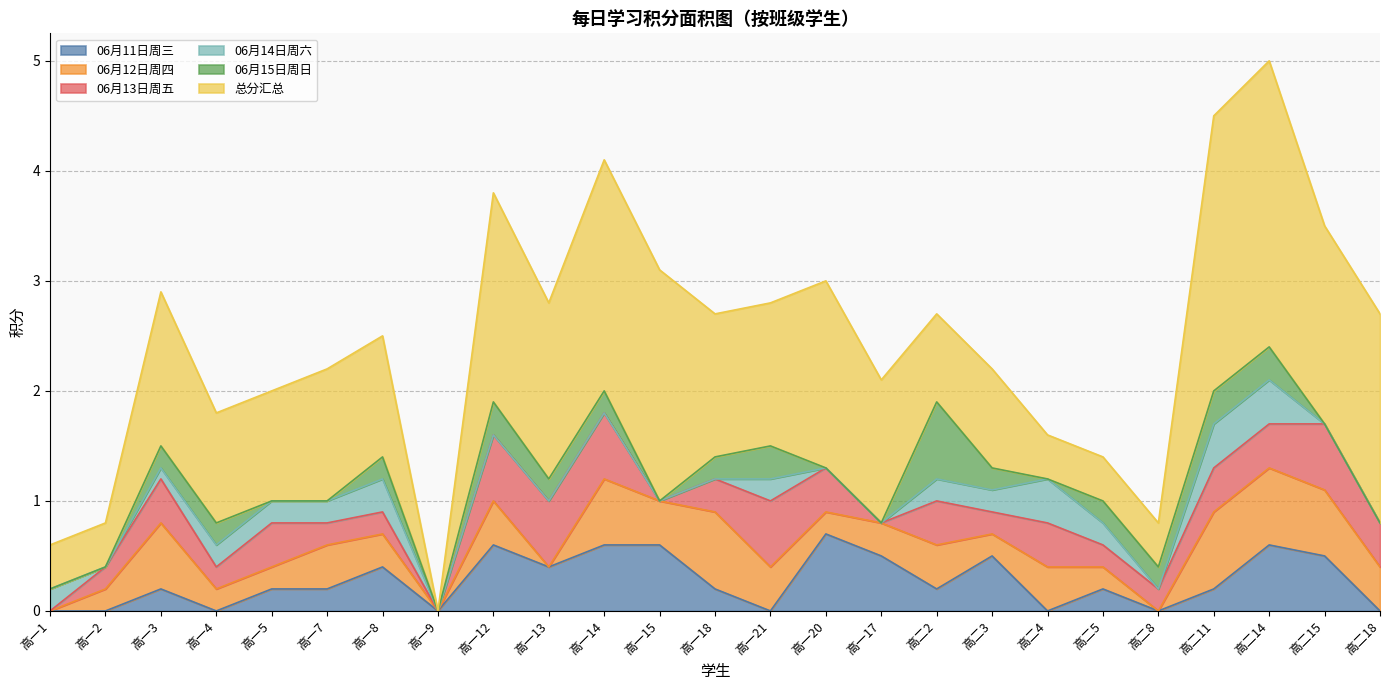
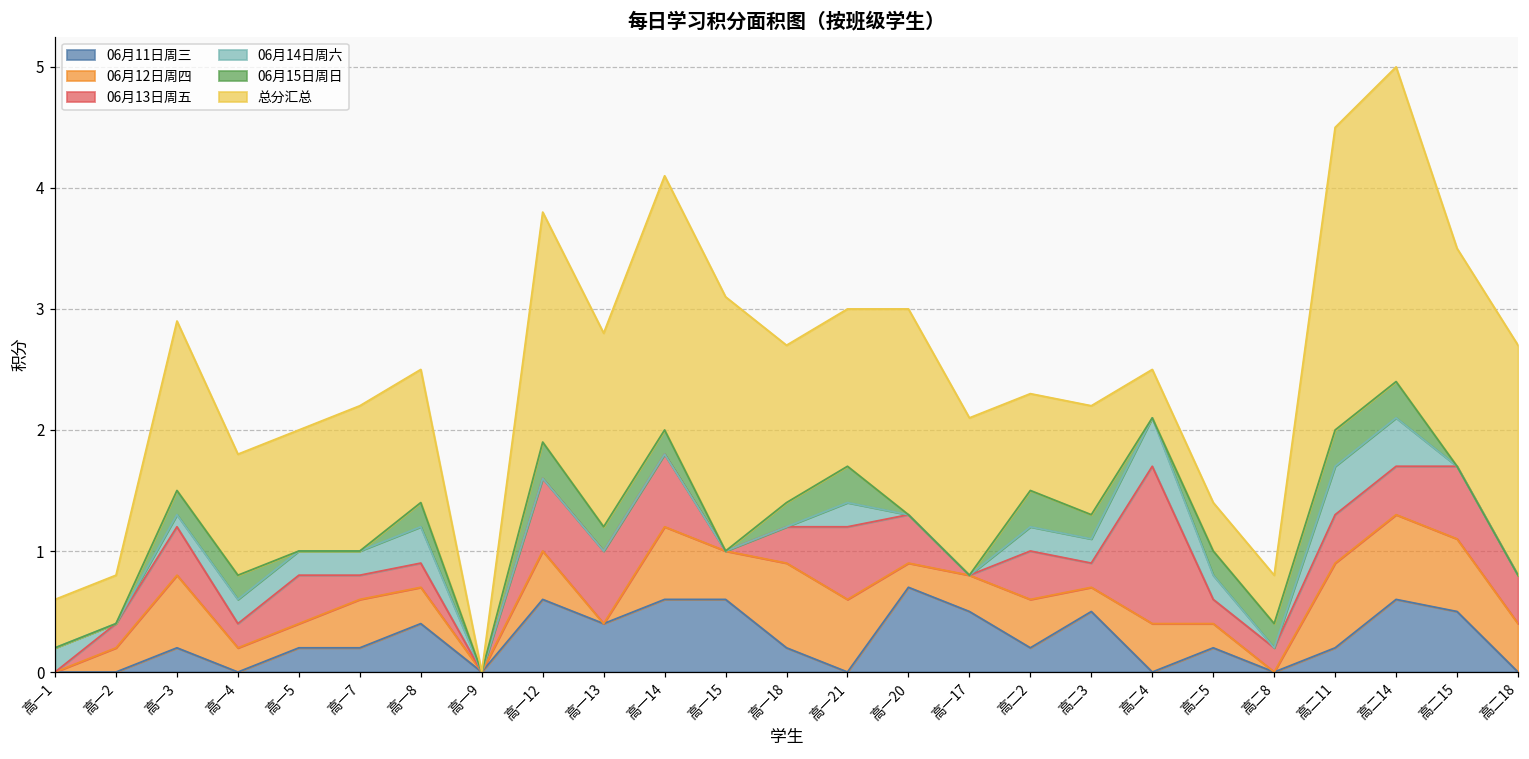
06月12日周四, 高一21: 0.4 -> 0.6
06月15日周日, 高二2: 0.7 -> 0.3
06月13日周五, 高二4: 0.4 -> 1.3
